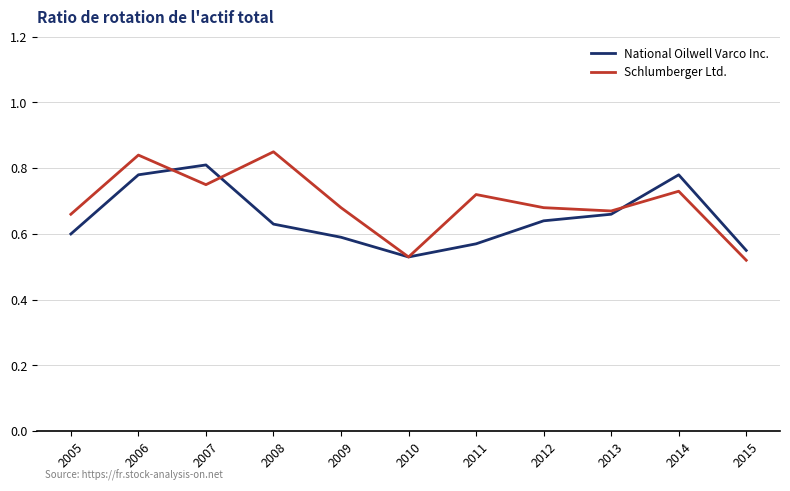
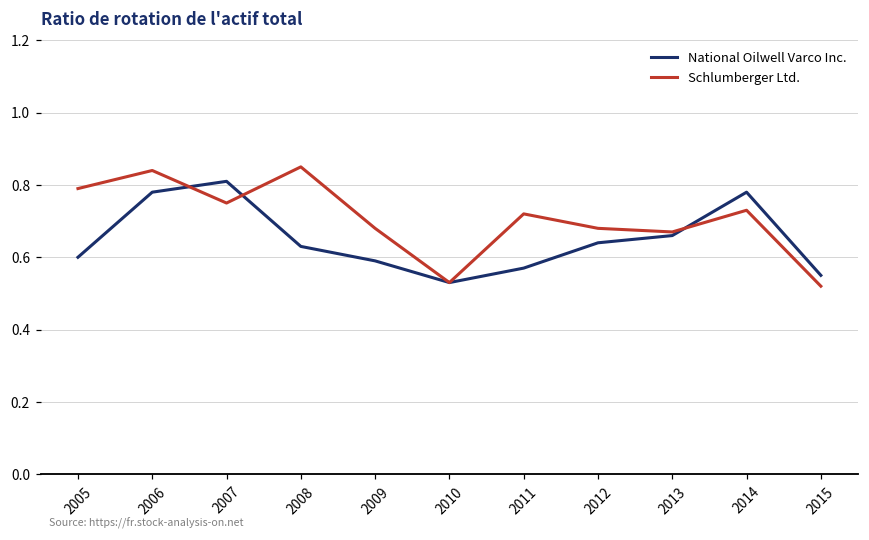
Schlumberger Ltd., 2005: 0.66 -> 0.79
